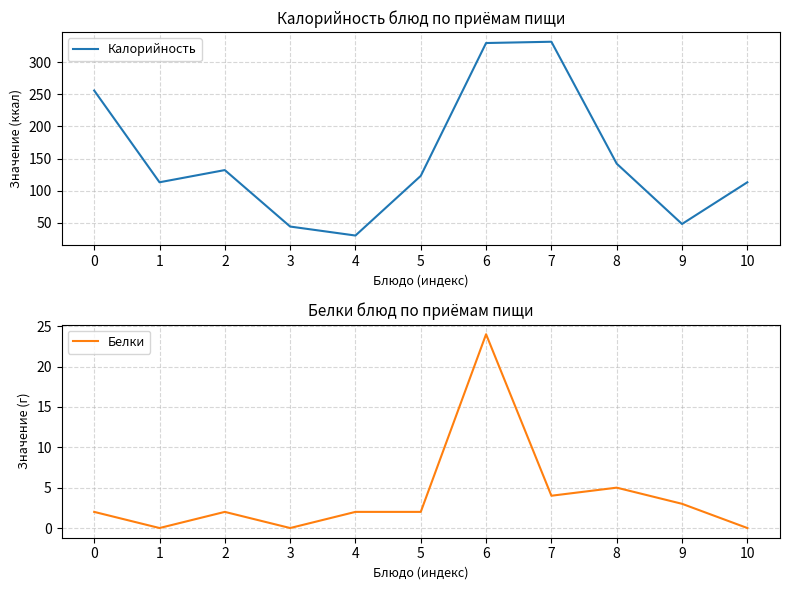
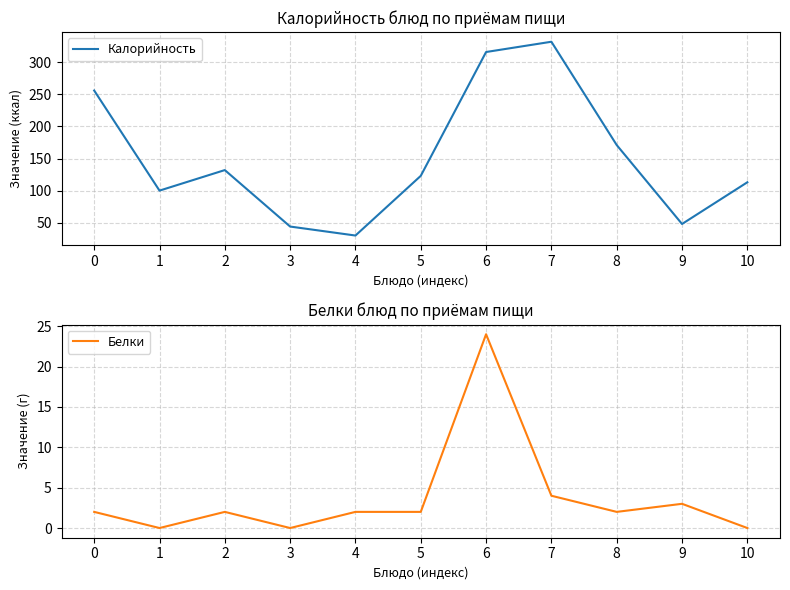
Калорийность блюд по приёмам пищи, 1: 110 -> 100
Калорийность блюд по приёмам пищи, 6: 330 -> 320
Калорийность блюд по приёмам пищи, 8: 140 -> 170
Белки блюд по приёмам пищи, 8: 5 -> 2
